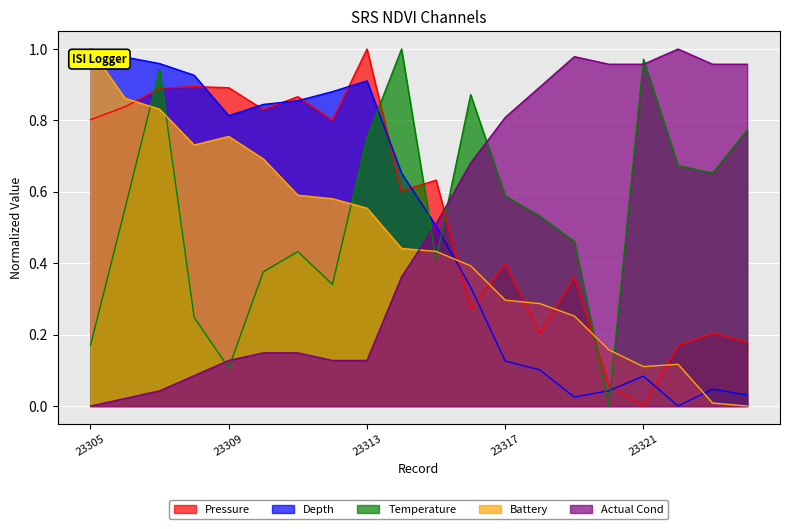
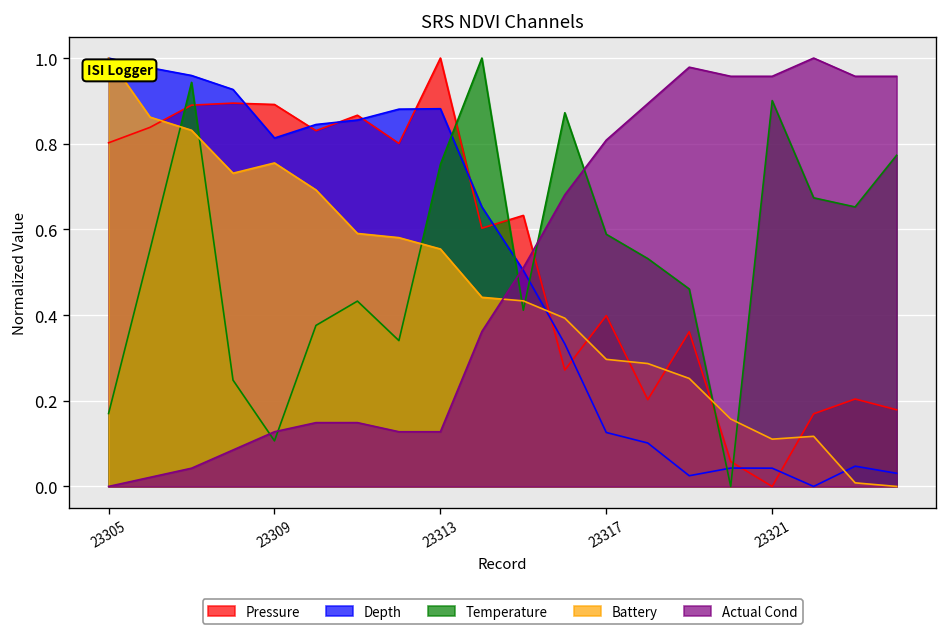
Depth, 23313: 0.91 -> 0.88
Depth, 23321: 0.08 -> 0.04
Temperature, 23321: 0.97 -> 0.90
